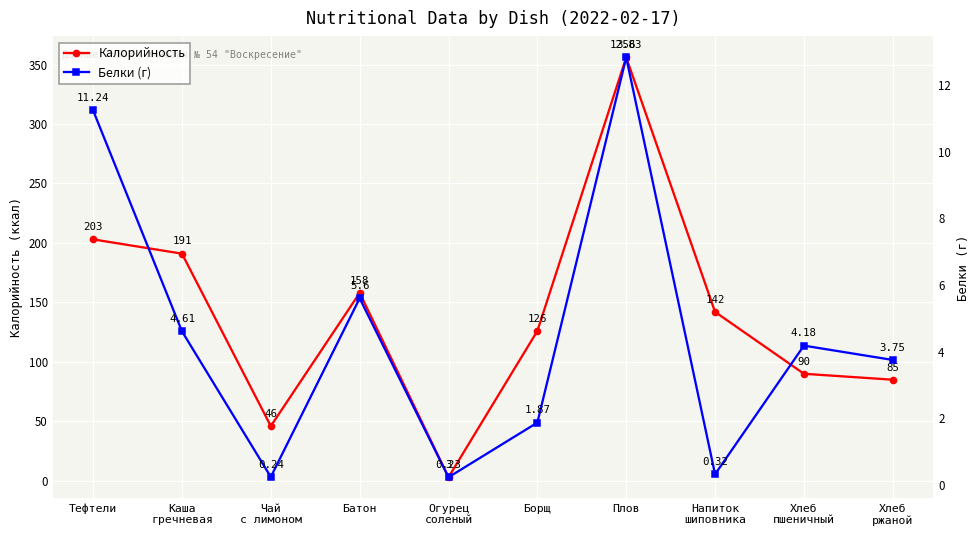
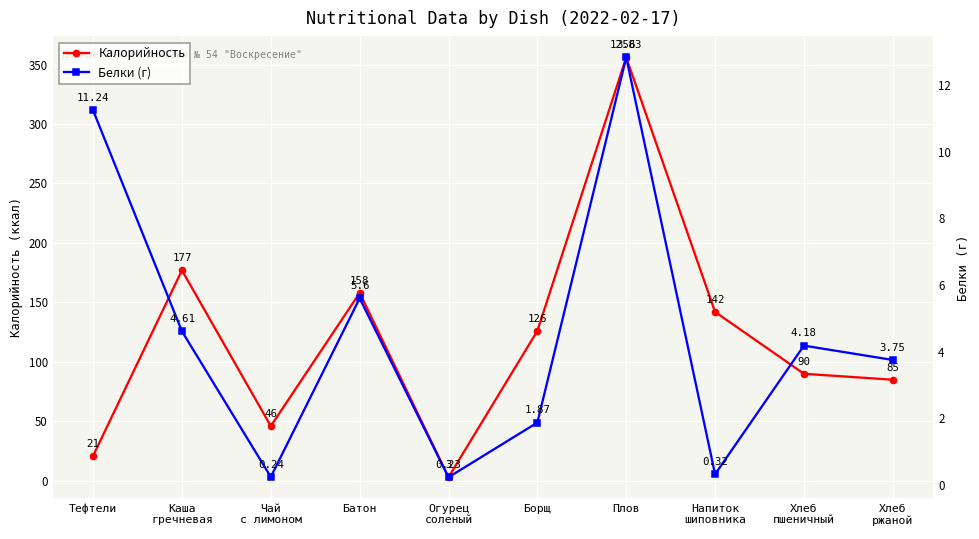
Калорийность, Тефтели: 203 -> 21
Калорийность, Каша гречневая: 191 -> 177
